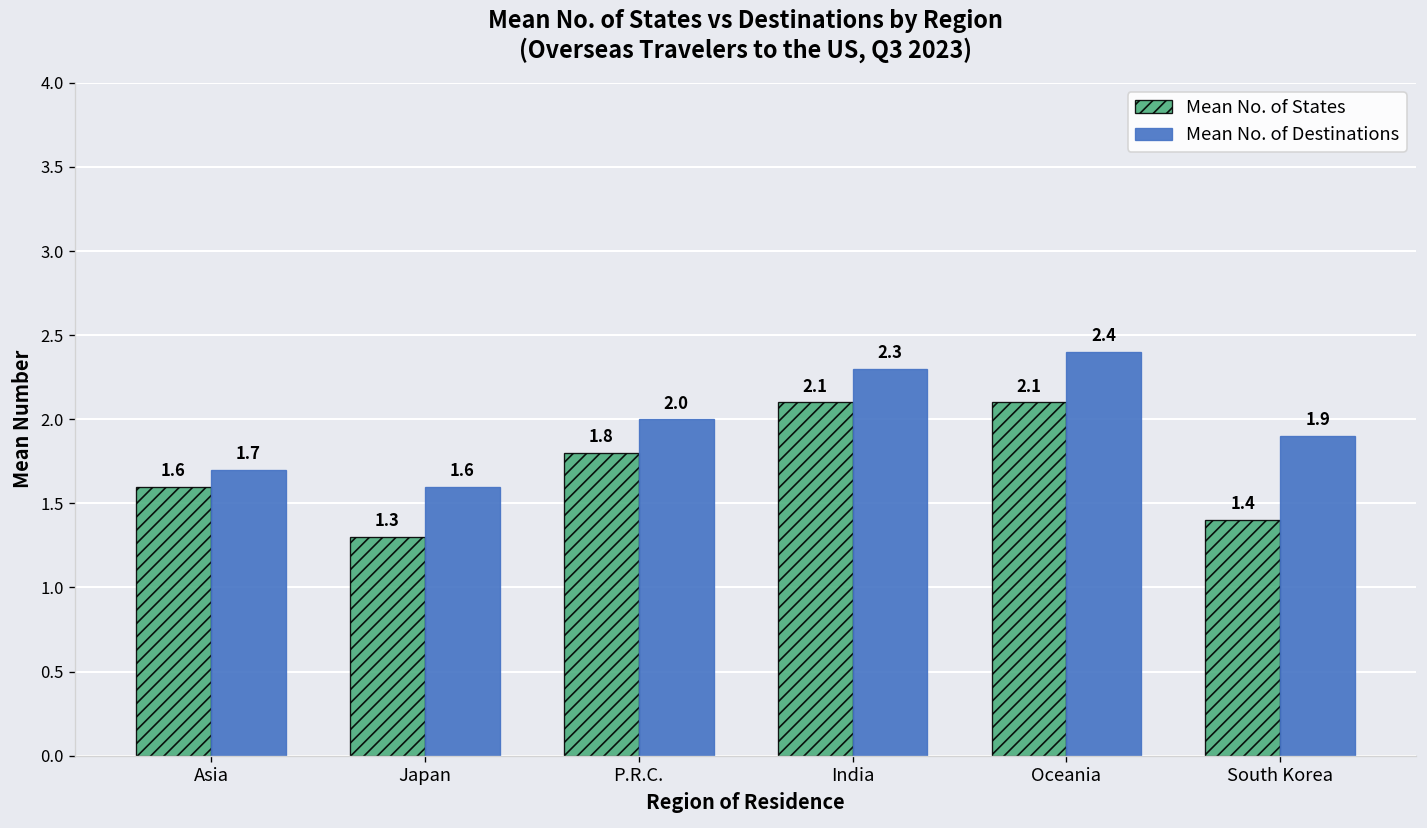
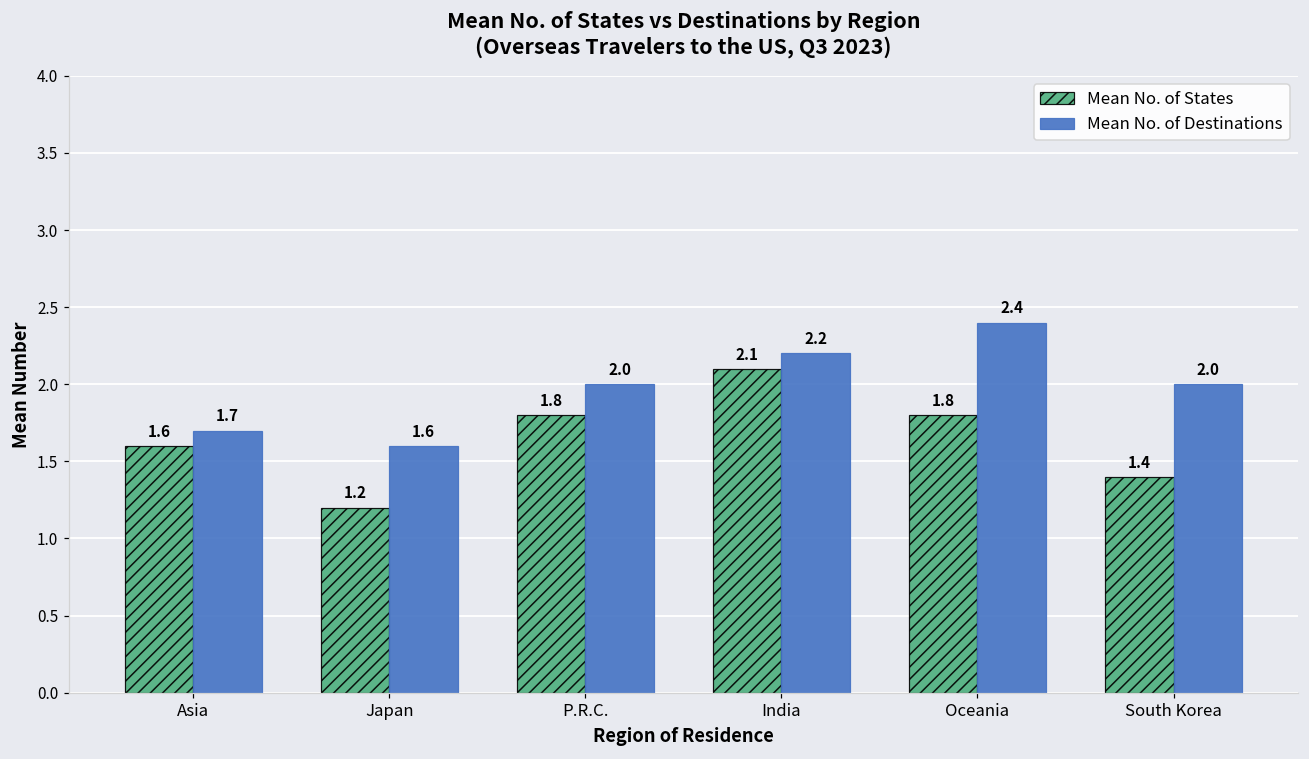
Mean No. of States, Japan: 1.3 -> 1.2
Mean No. of Destinations, India: 2.3 -> 2.2
Mean No. of States, Oceania: 2.1 -> 1.8
Mean No. of Destinations, South Korea: 1.9 -> 2.0
